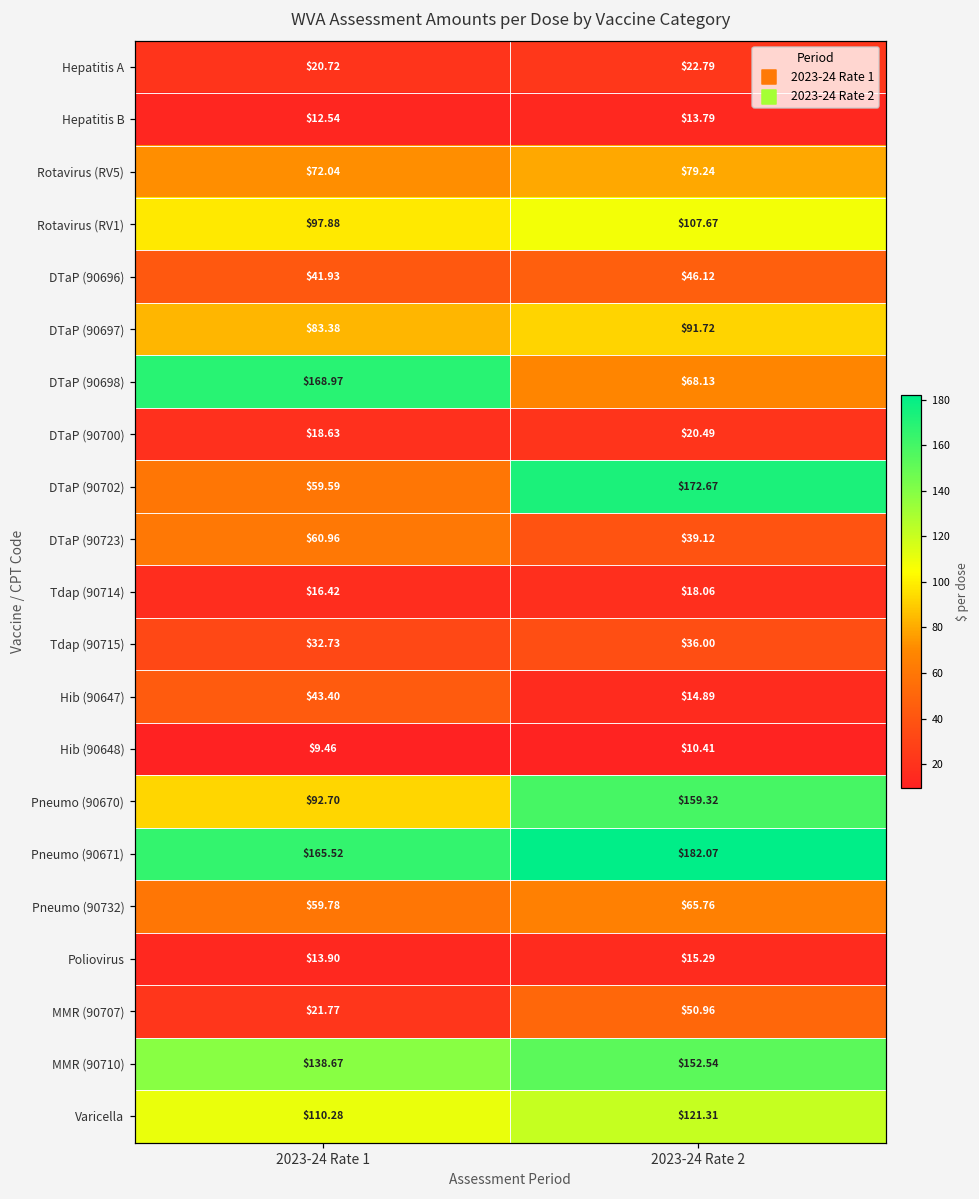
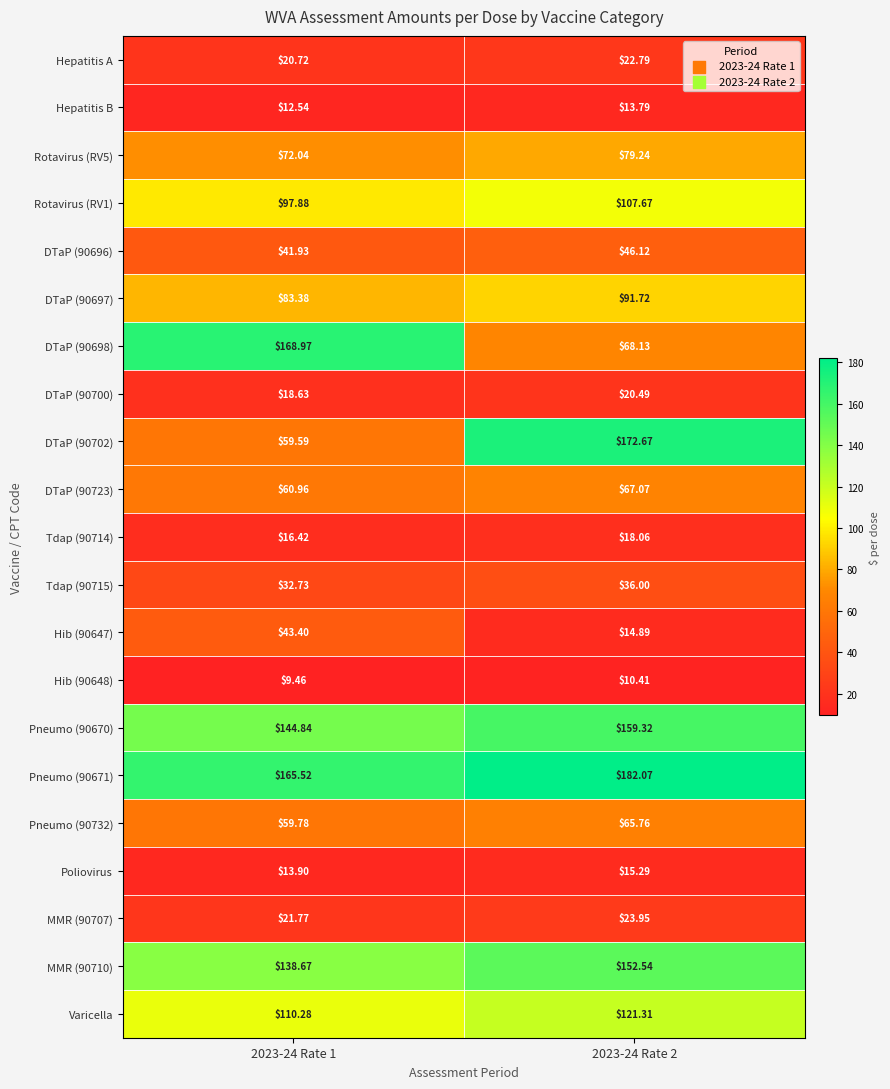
DTaP (90723), 2023-24 Rate 2: $39.12 -> $67.07
Pneumo (90670), 2023-24 Rate 1: $92.70 -> $144.84
MMR (90707), 2023-24 Rate 2: $50.96 -> $23.95
